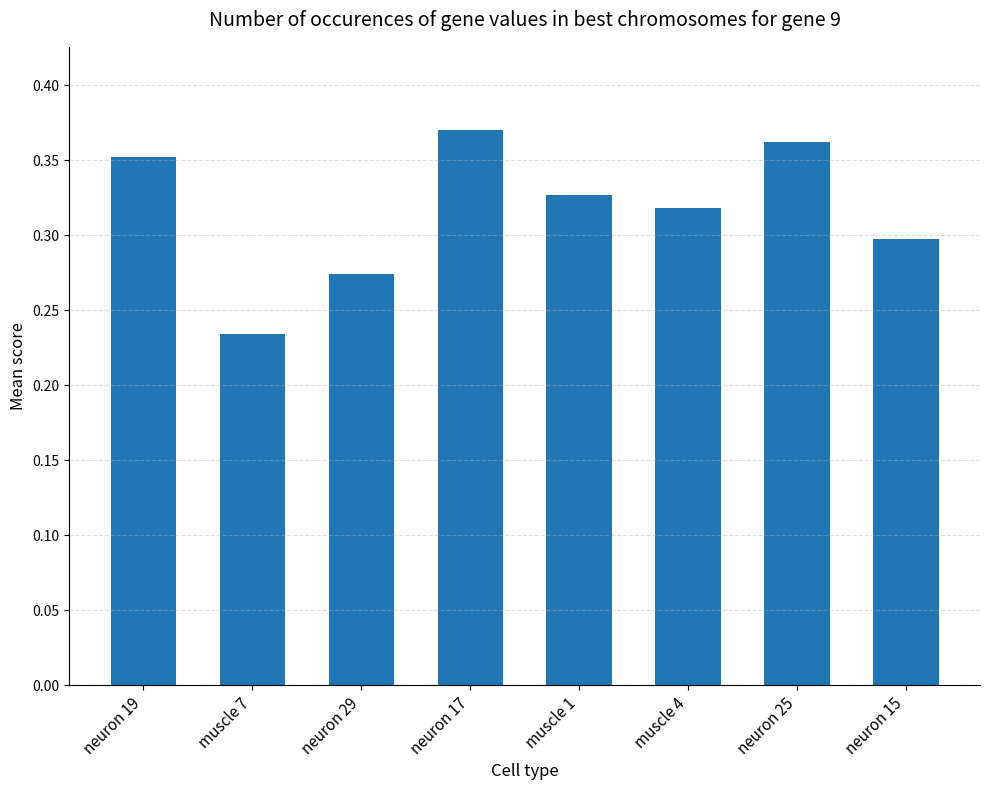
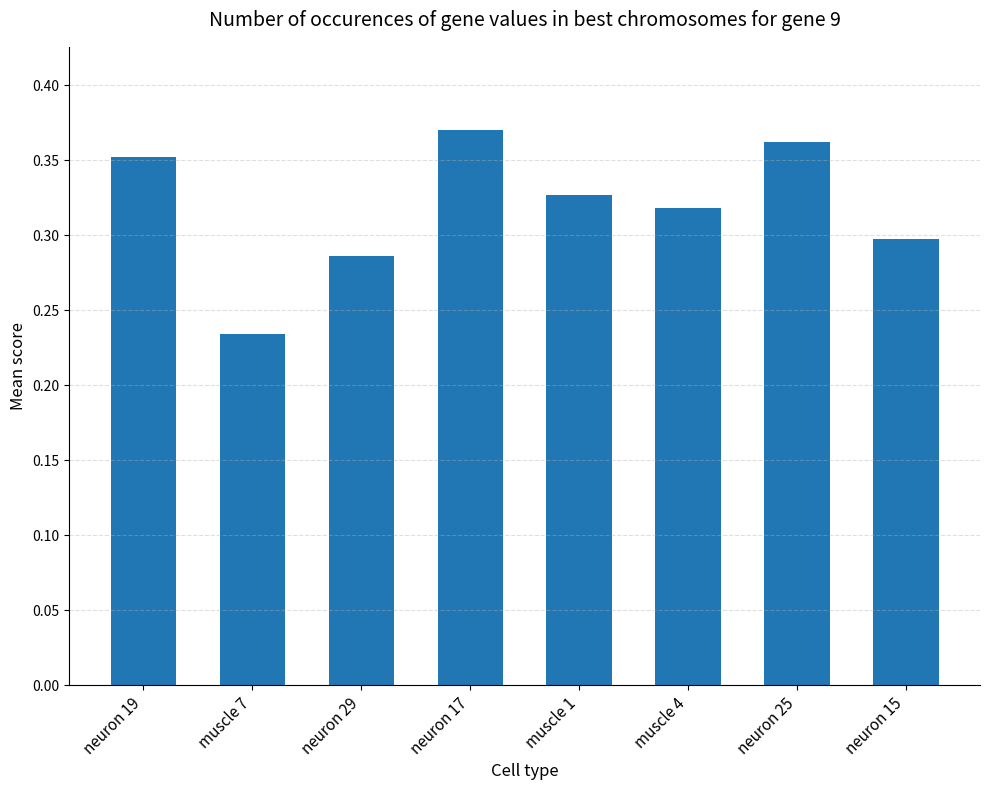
neuron 29: 0.274 -> 0.286
